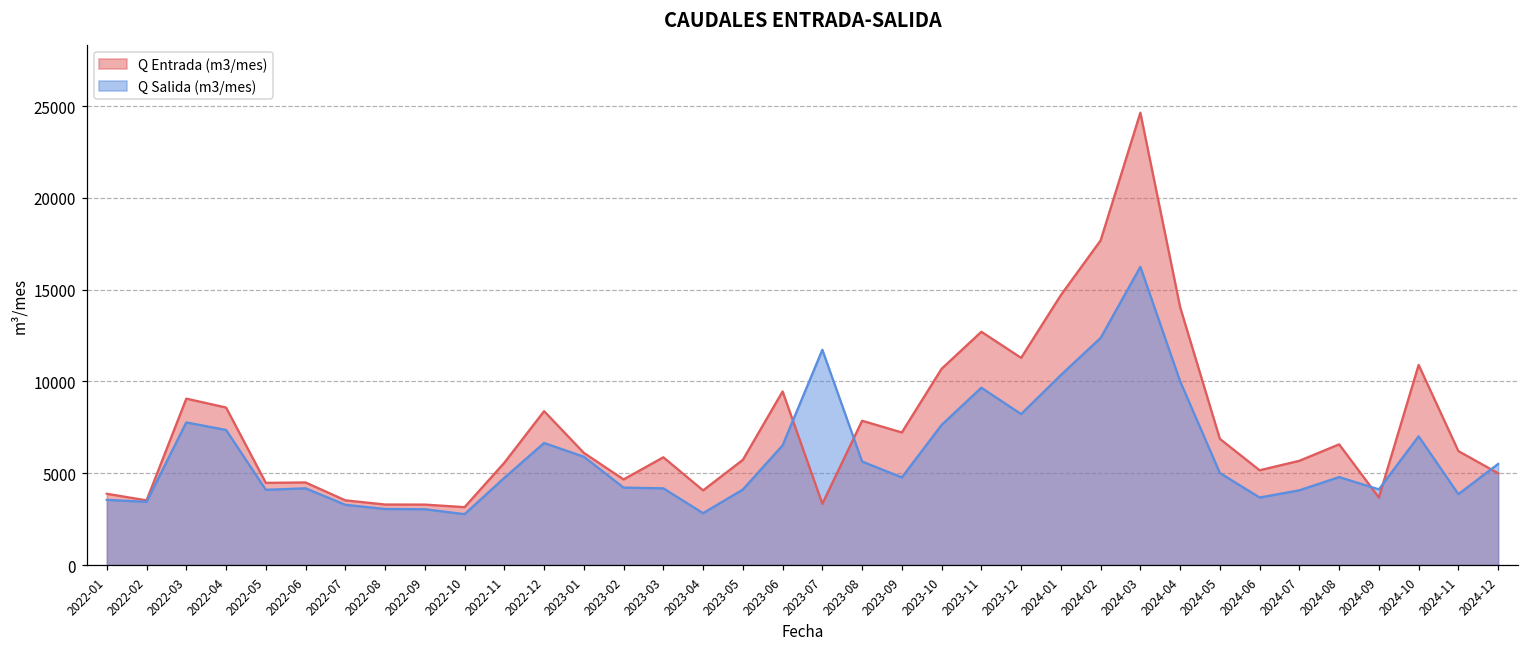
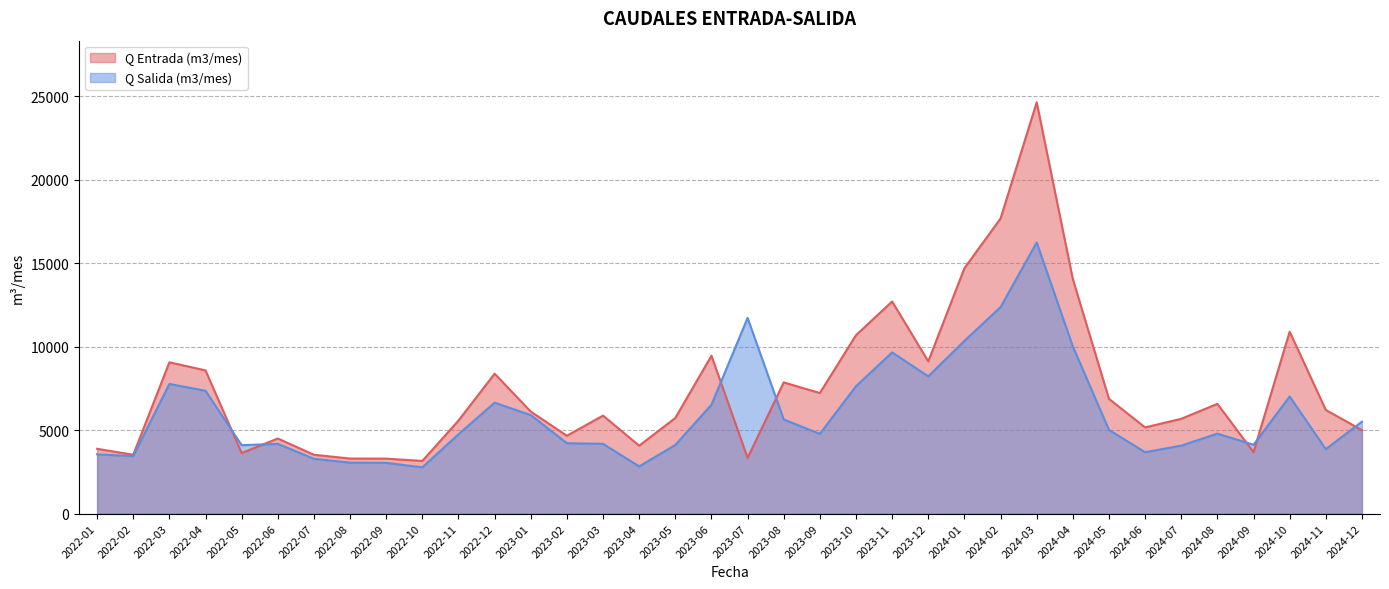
Q Entrada (m3/mes), 2022-05: 4500 -> 3600
Q Entrada (m3/mes), 2023-12: 11300 -> 9100
